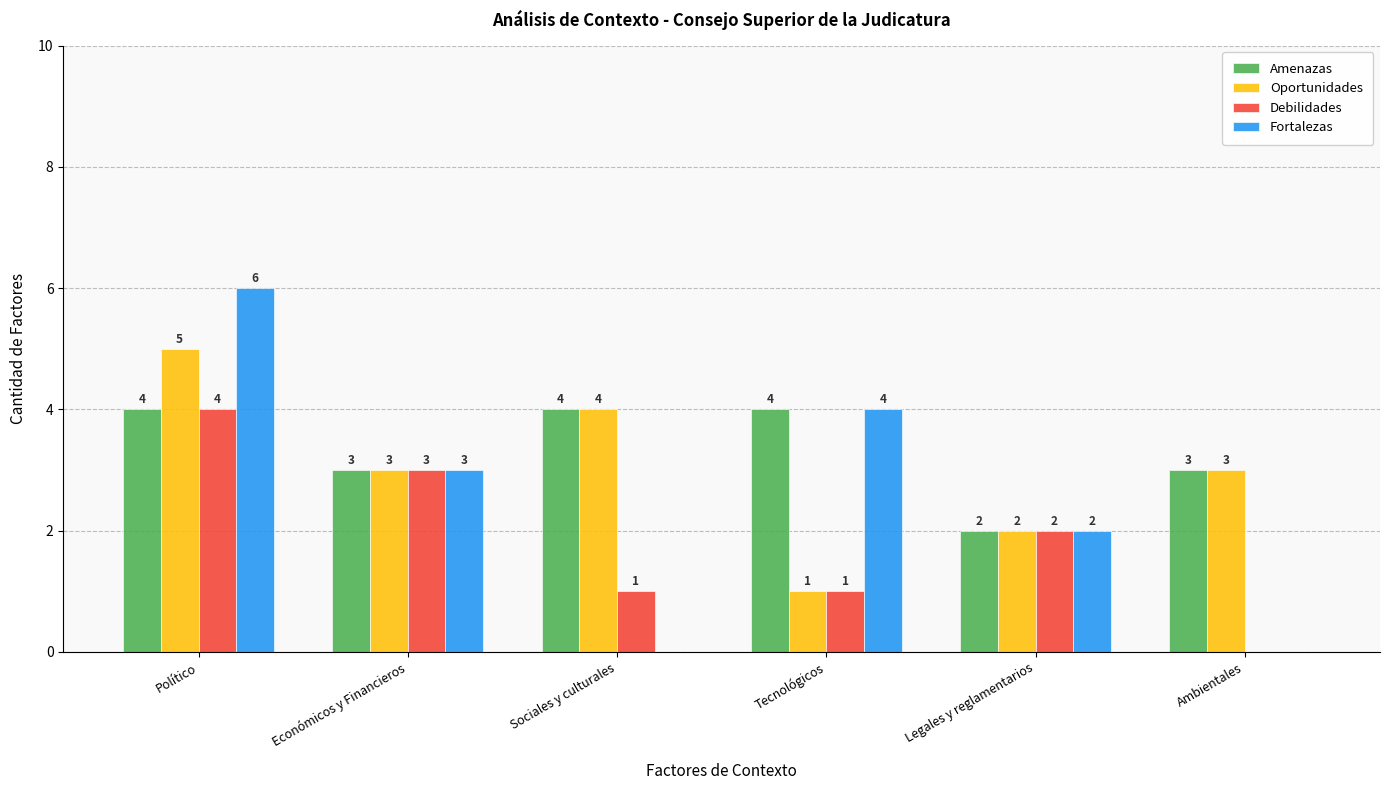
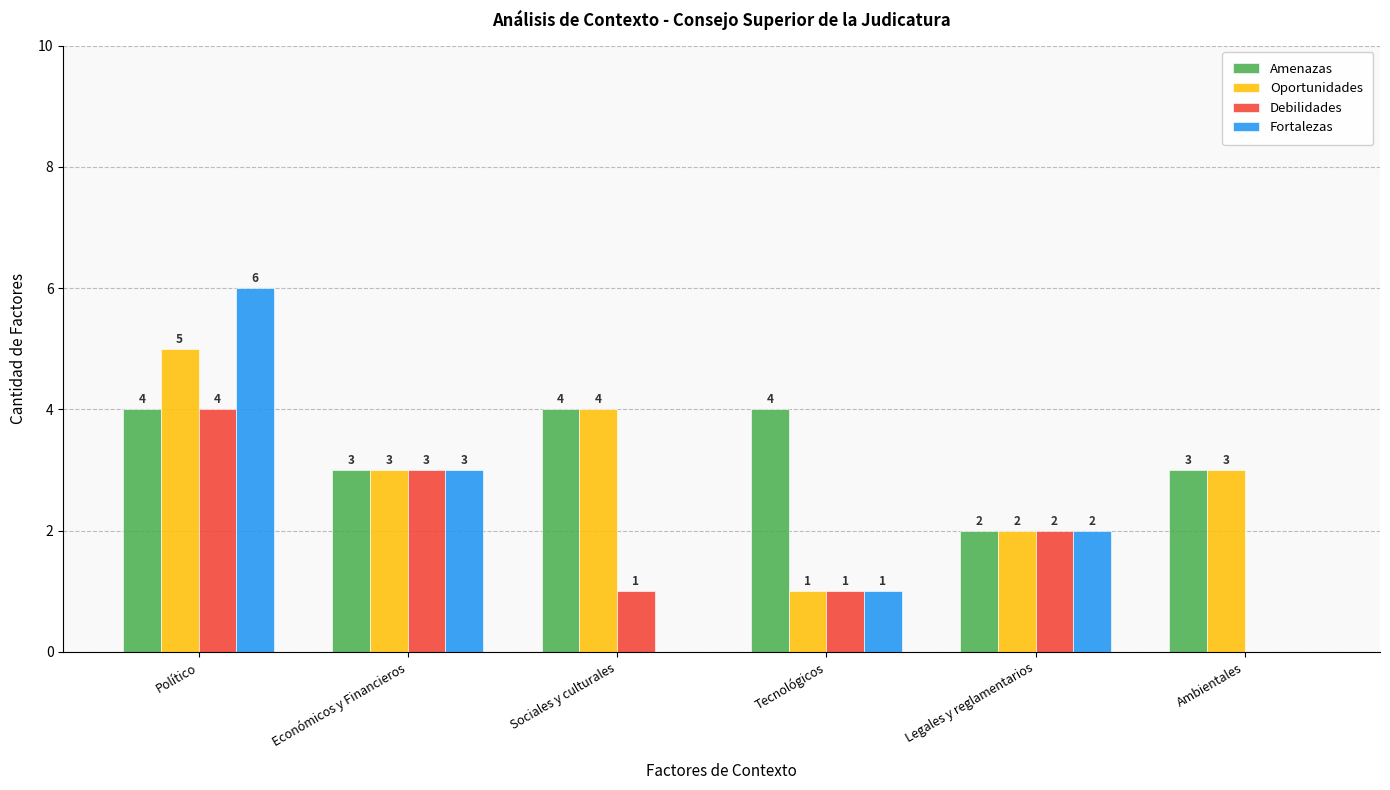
Fortalezas, Tecnológicos: 4 -> 1
